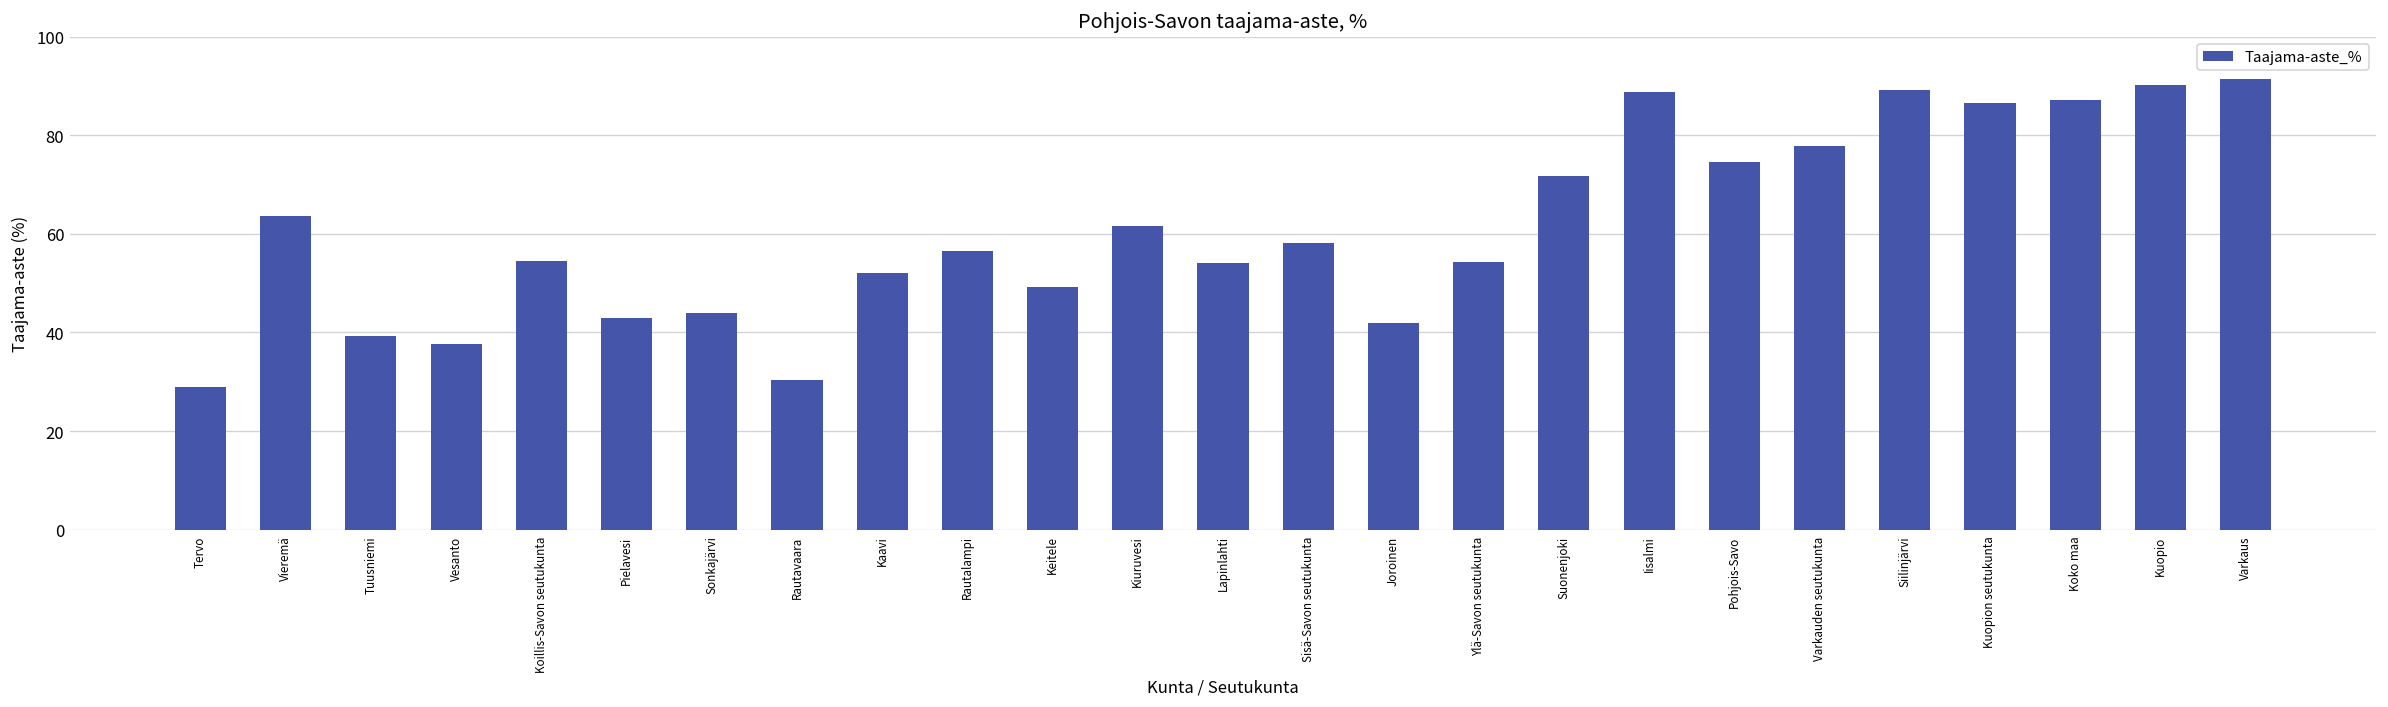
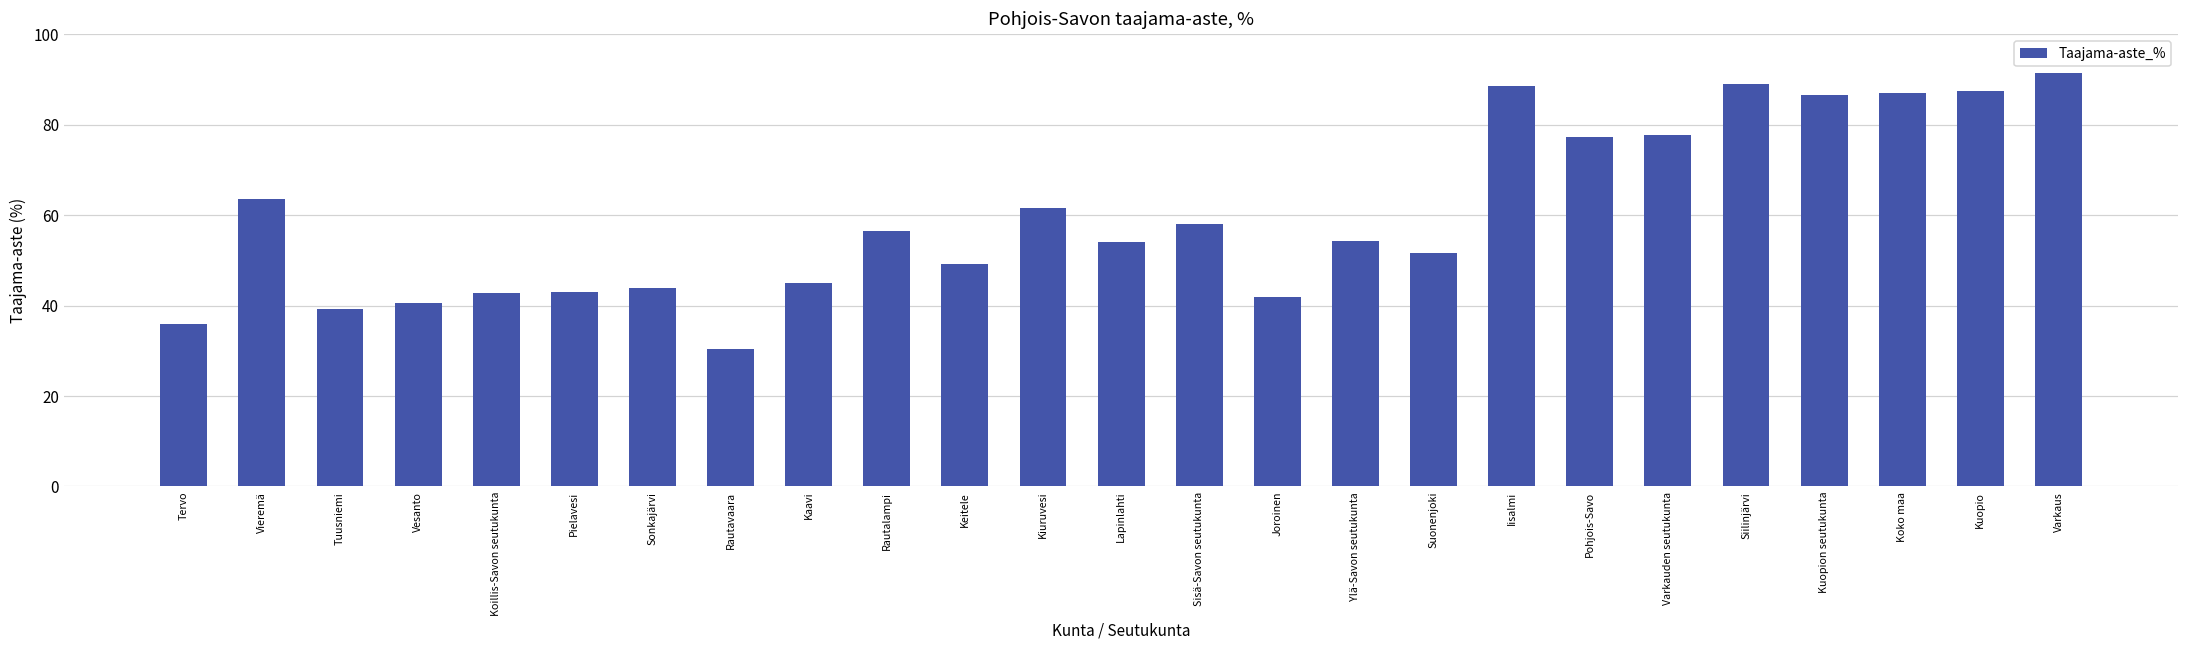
Tervo: 29 -> 36
Vesanto: 38 -> 41
Koillis-Savon seutukunta: 54 -> 43
Kaavi: 52 -> 45
Suonenjoki: 72 -> 52
Pohjois-Savo: 75 -> 77
Kuopio: 90 -> 88
